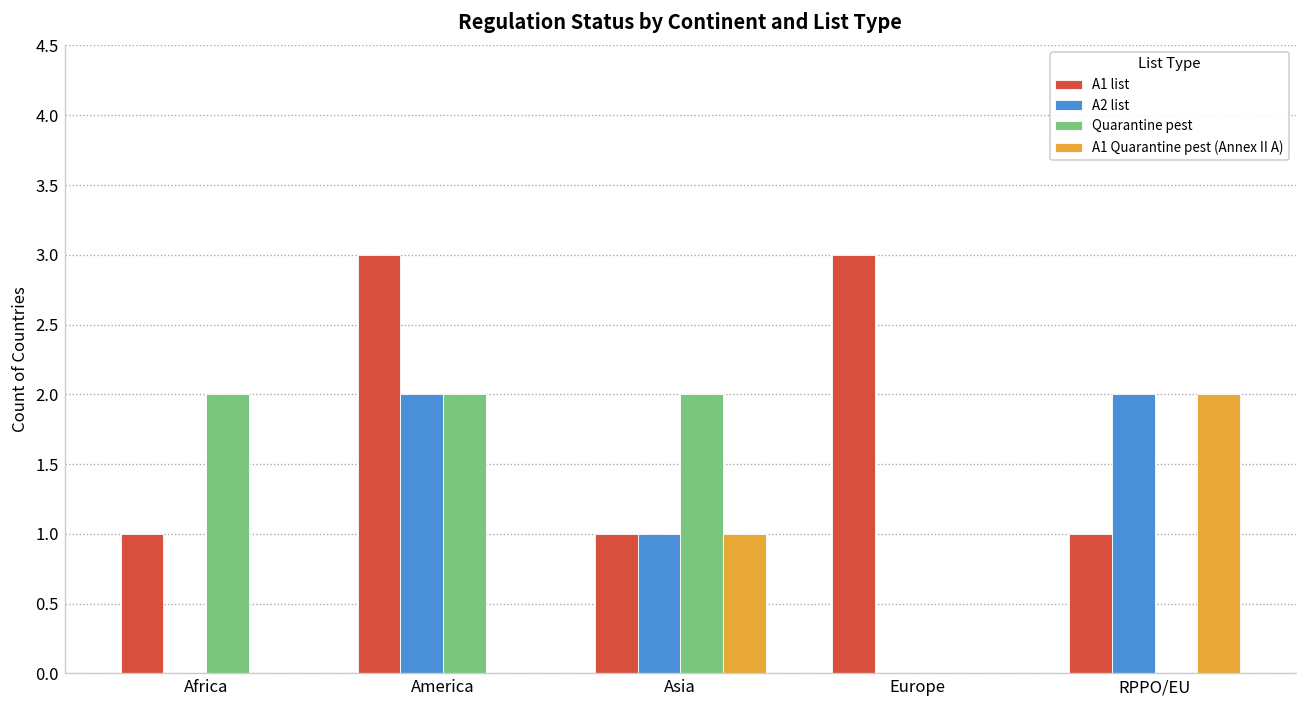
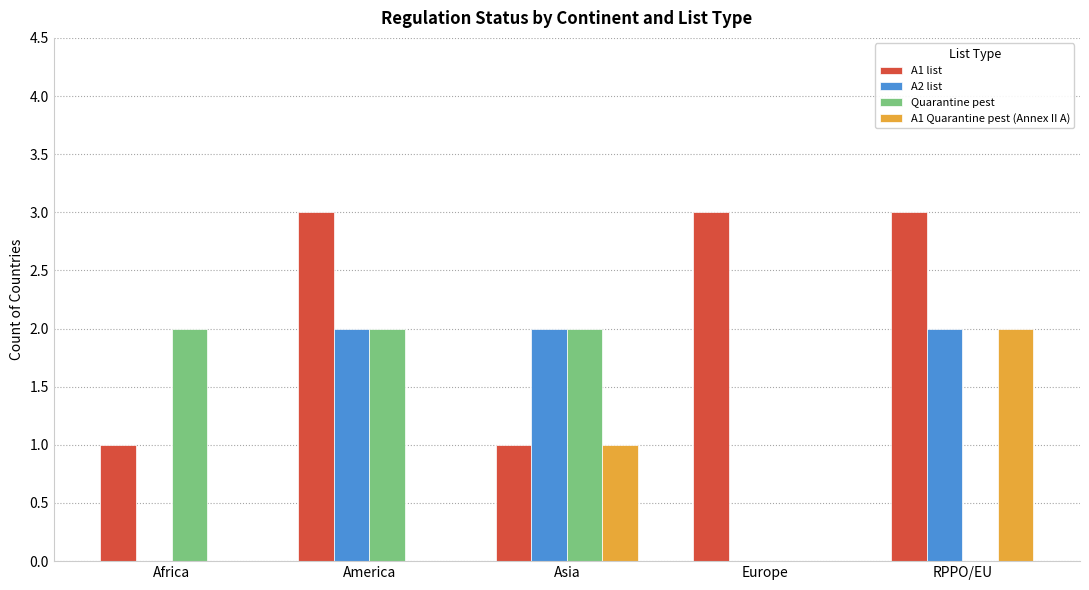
A2 list, Asia: 1 -> 2
A1 list, RPPO/EU: 1 -> 3
